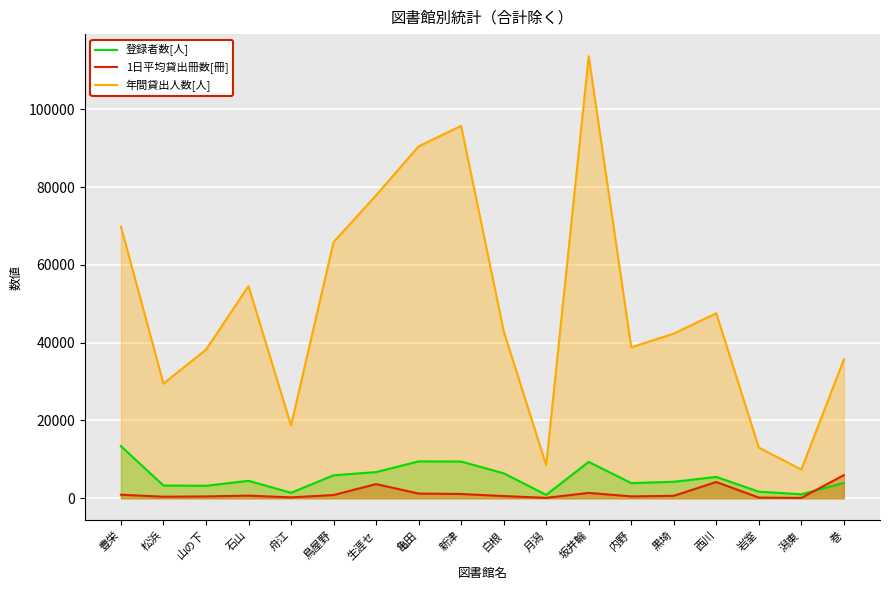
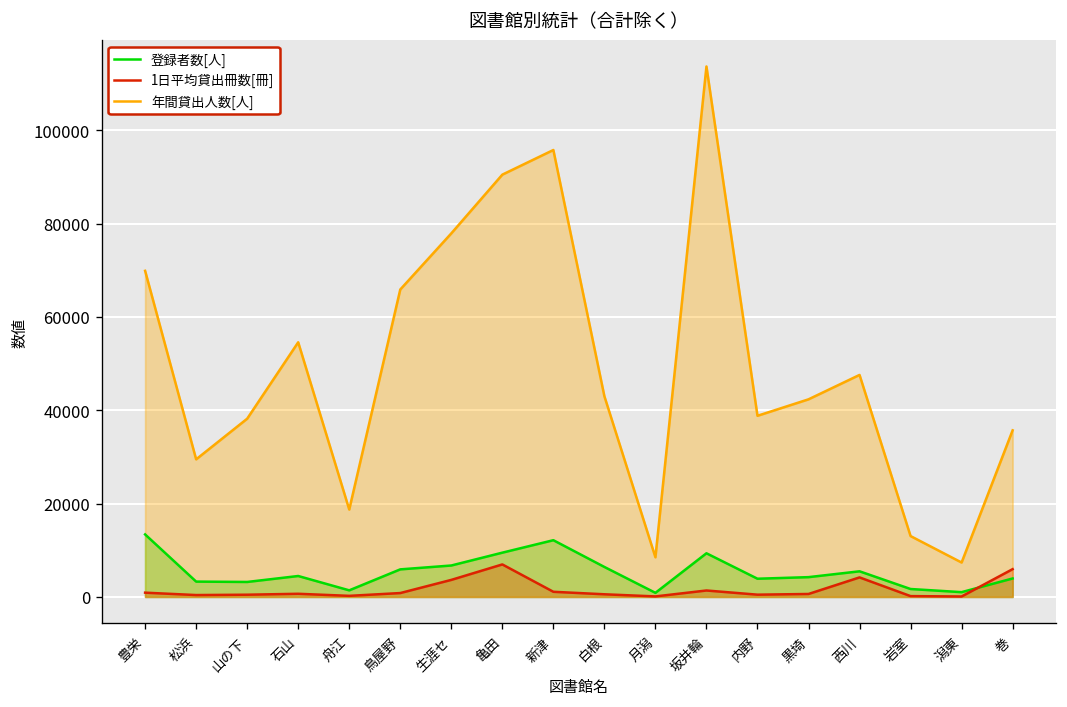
1日平均貸出冊数[冊], 亀田: 1000 -> 7000
登録者数[人], 新津: 9000 -> 12000
